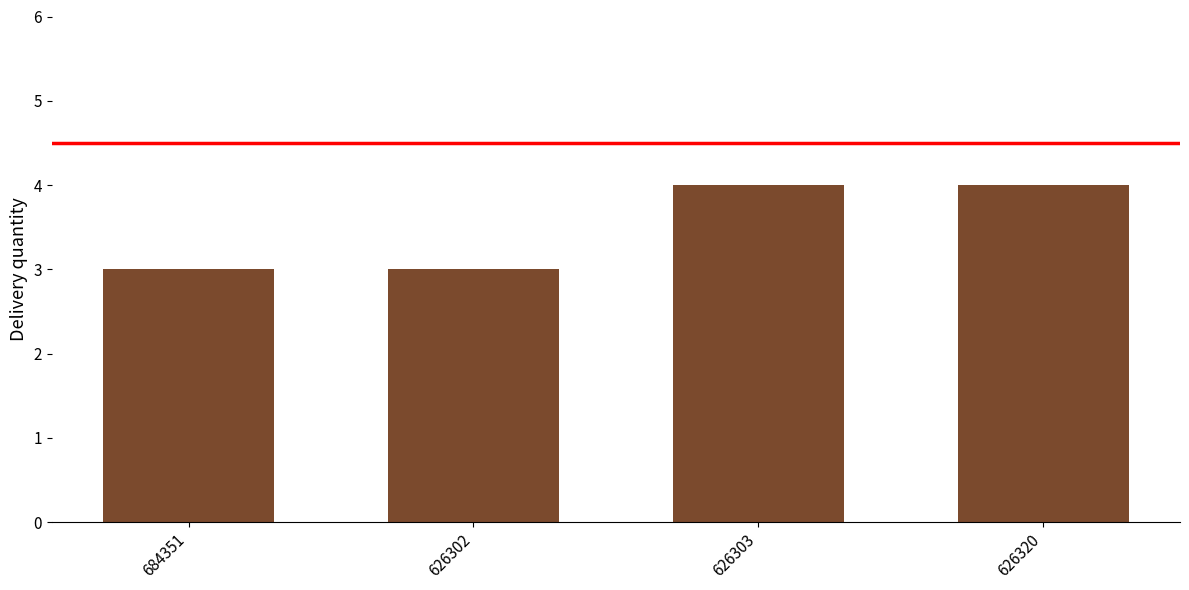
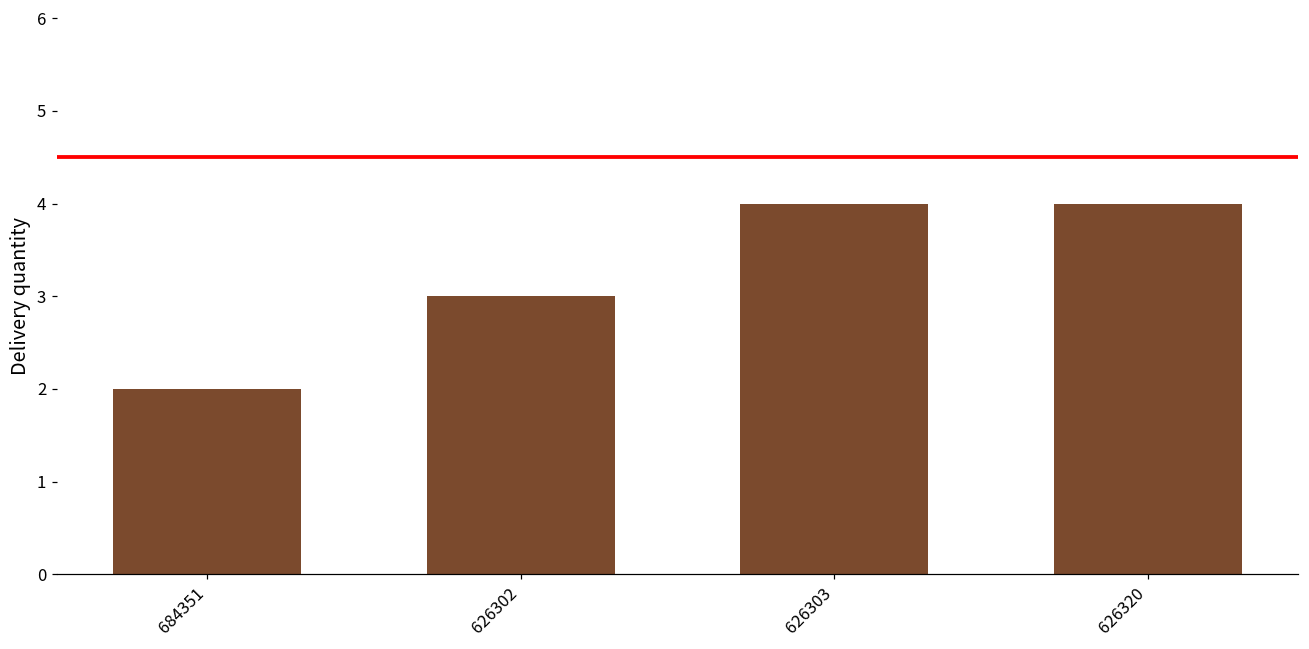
684351: 3 -> 2
